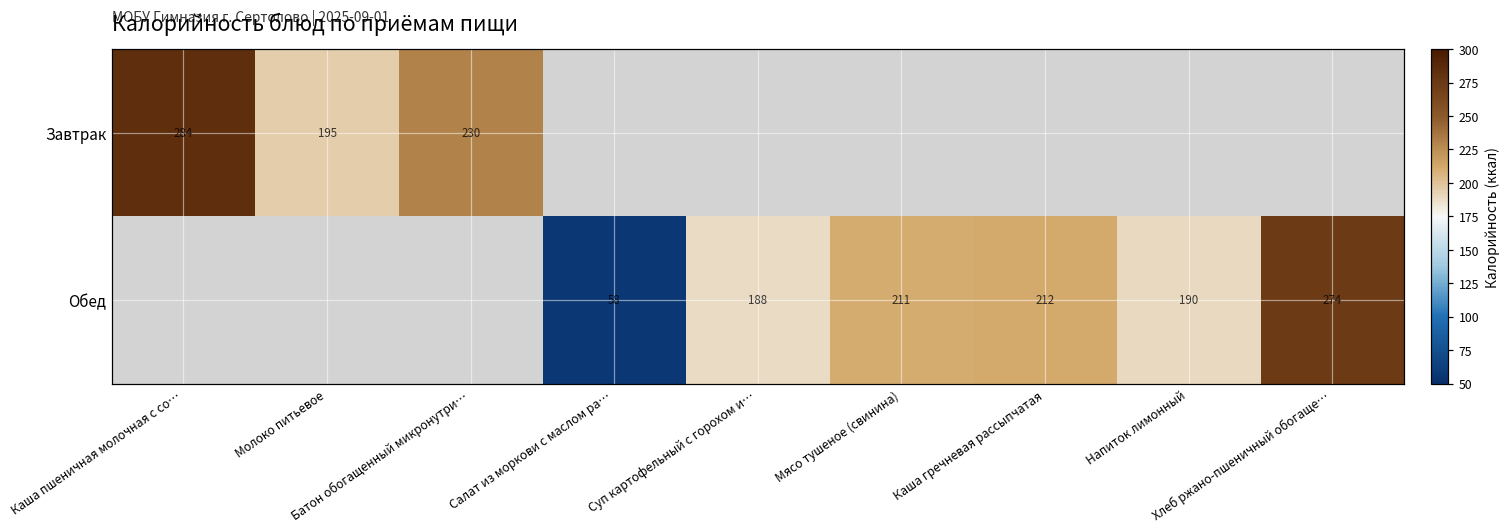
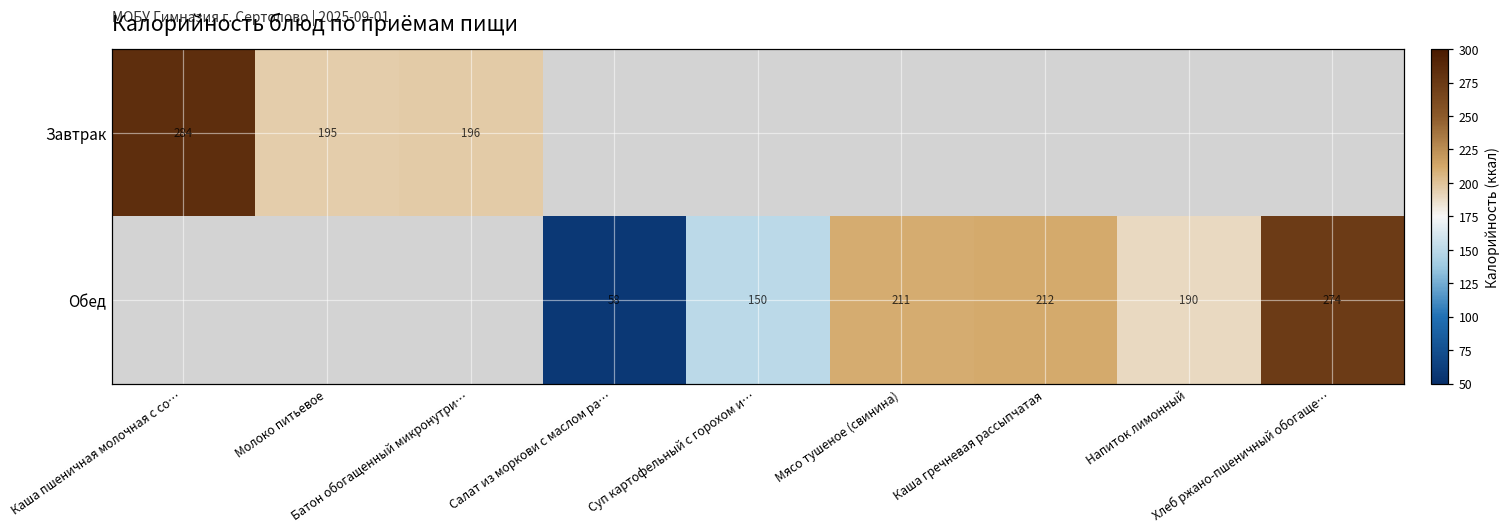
Завтрак, Батон обогащенный микронутри…: 230 -> 196
Обед, Суп картофельный с горохом и…: 188 -> 150
